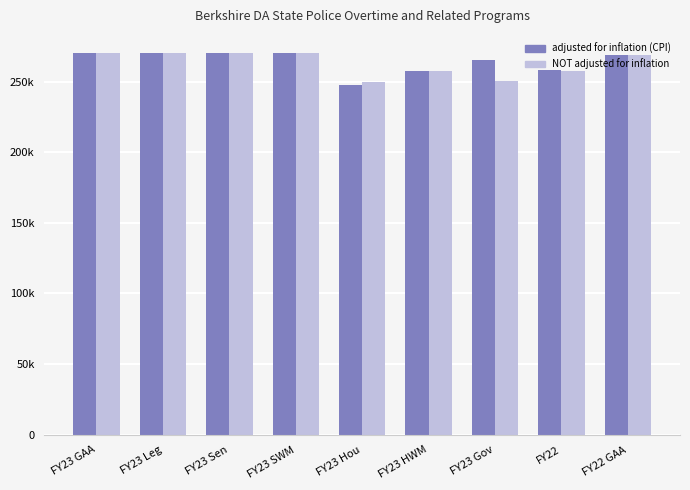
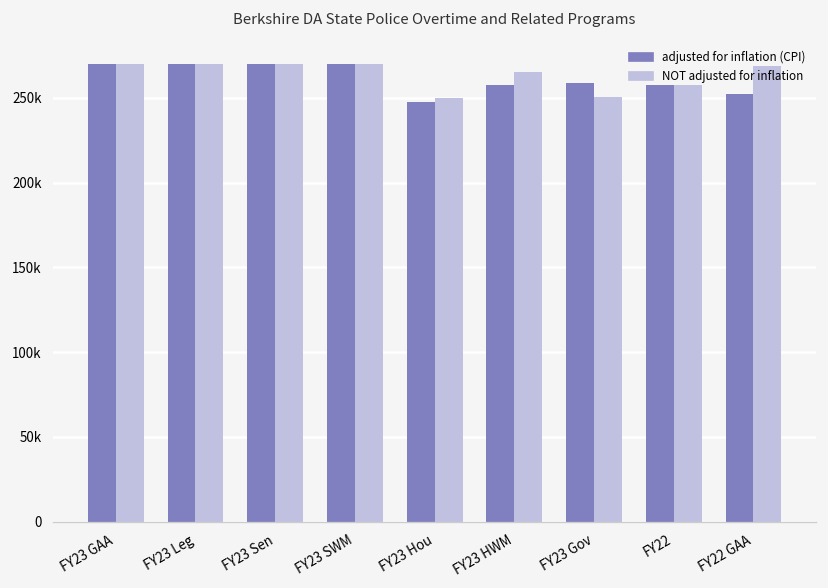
NOT adjusted for inflation, FY23 HWM: 258000 -> 265000
adjusted for inflation (CPI), FY23 Gov: 265000 -> 259000
adjusted for inflation (CPI), FY22 GAA: 269000 -> 252000
